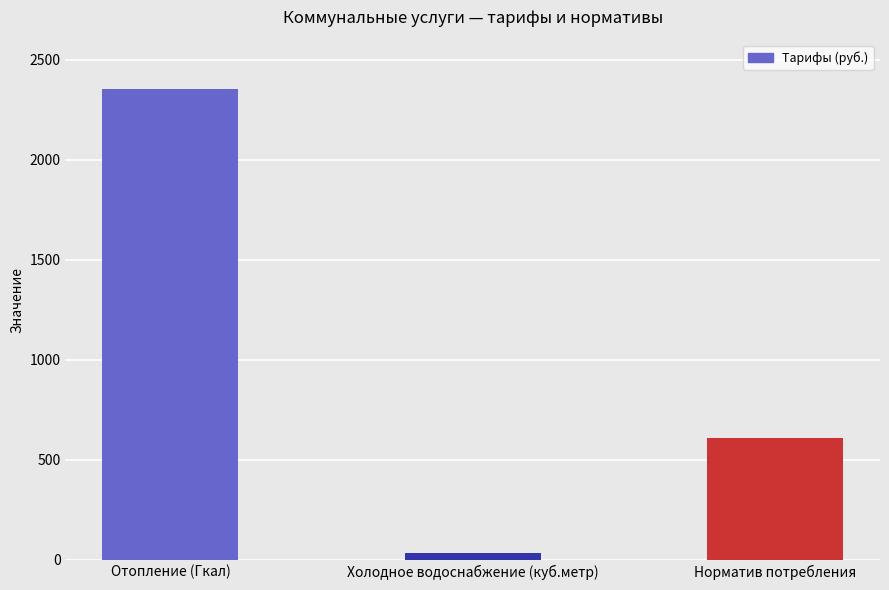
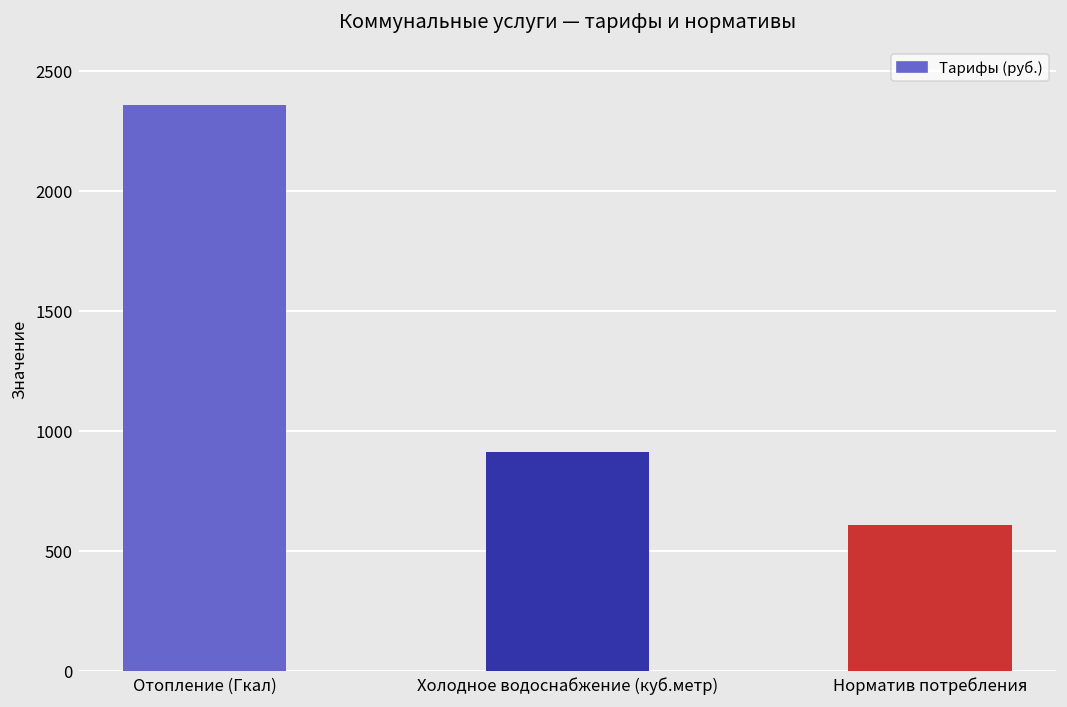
Холодное водоснабжение (куб.метр): 30 -> 910
